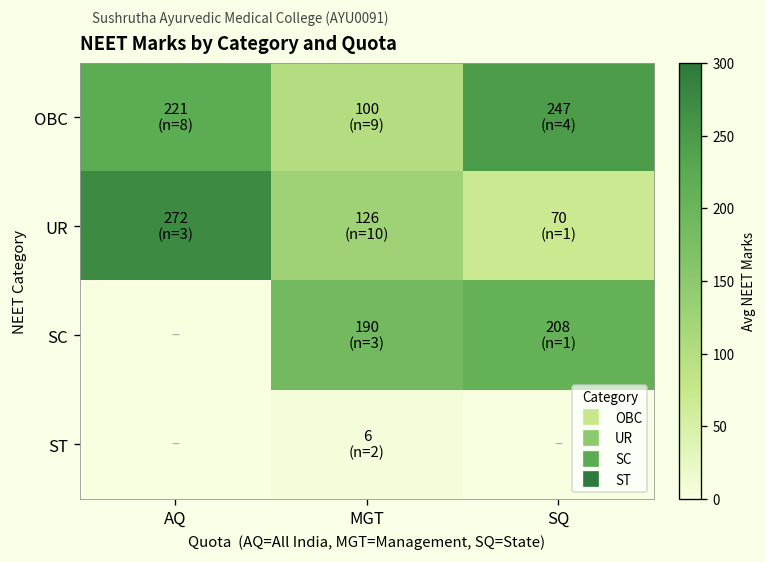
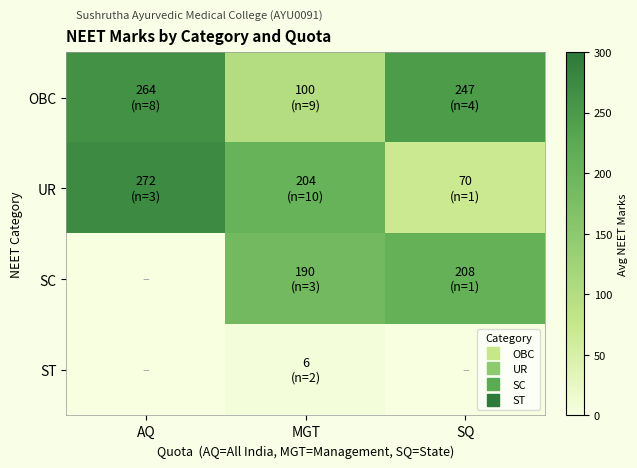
OBC, AQ: 221 -> 264
UR, MGT: 126 -> 204
